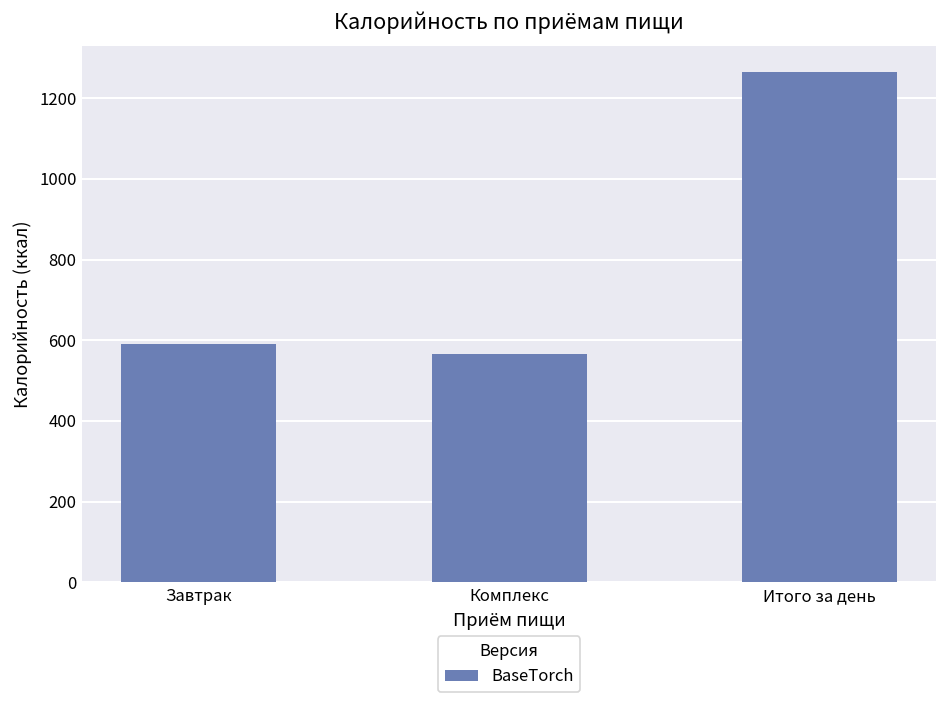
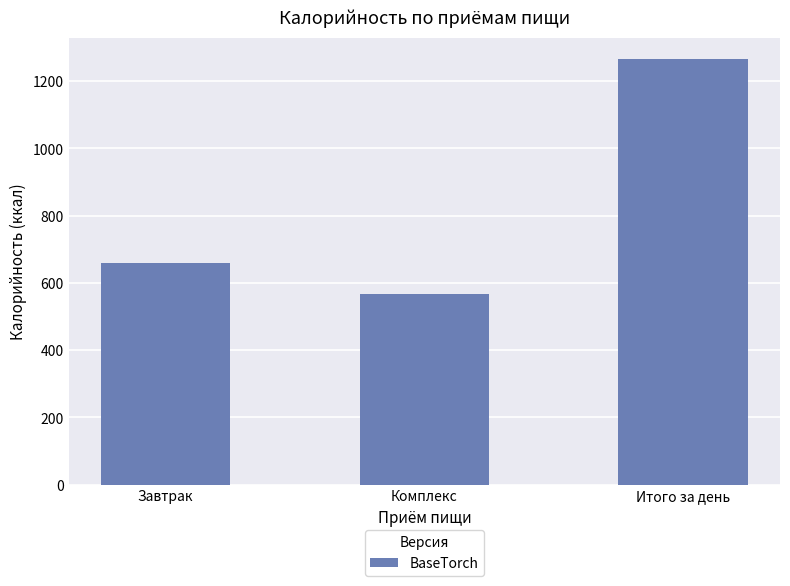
Завтрак: 590 -> 660
